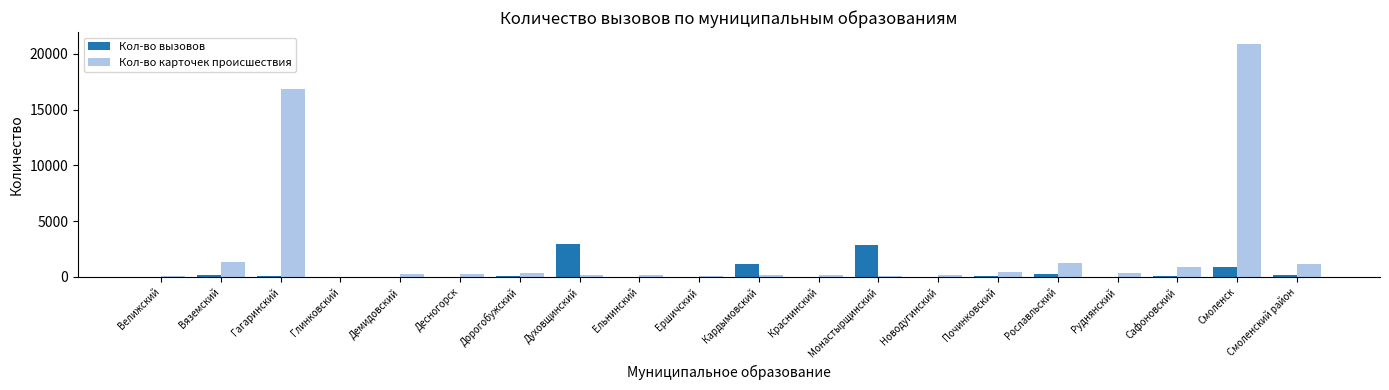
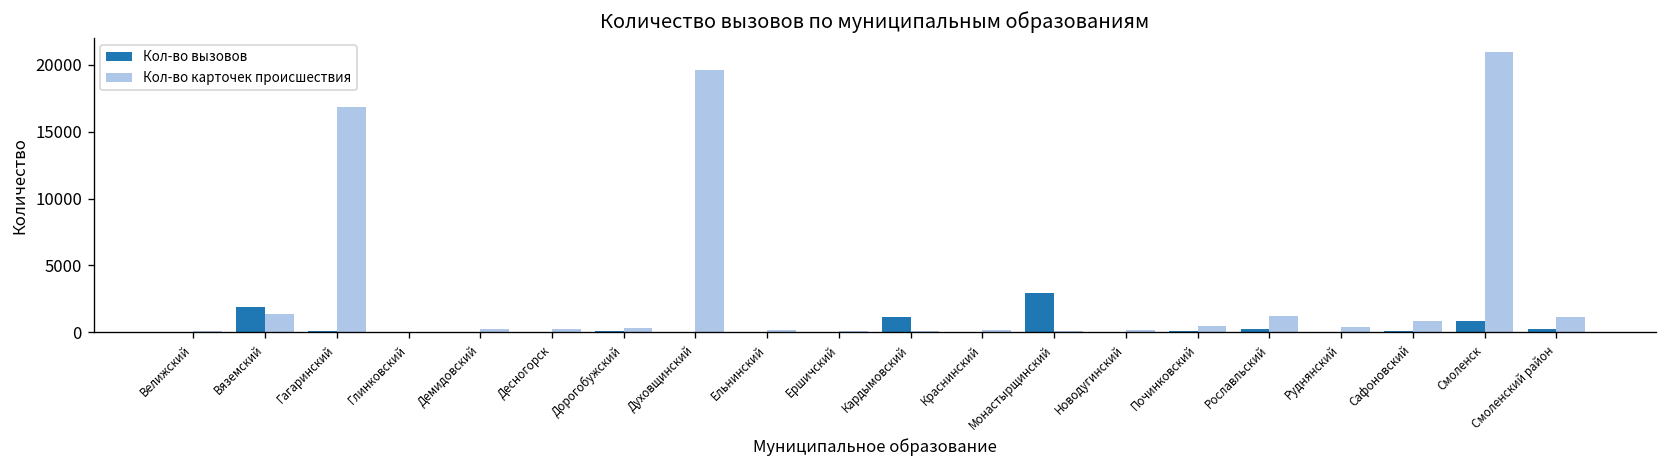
Кол-во вызовов, Вяземский: 200 -> 1900
Кол-во вызовов, Духовщинский: 3000 -> 0
Кол-во карточек происшествия, Духовщинский: 200 -> 19600
